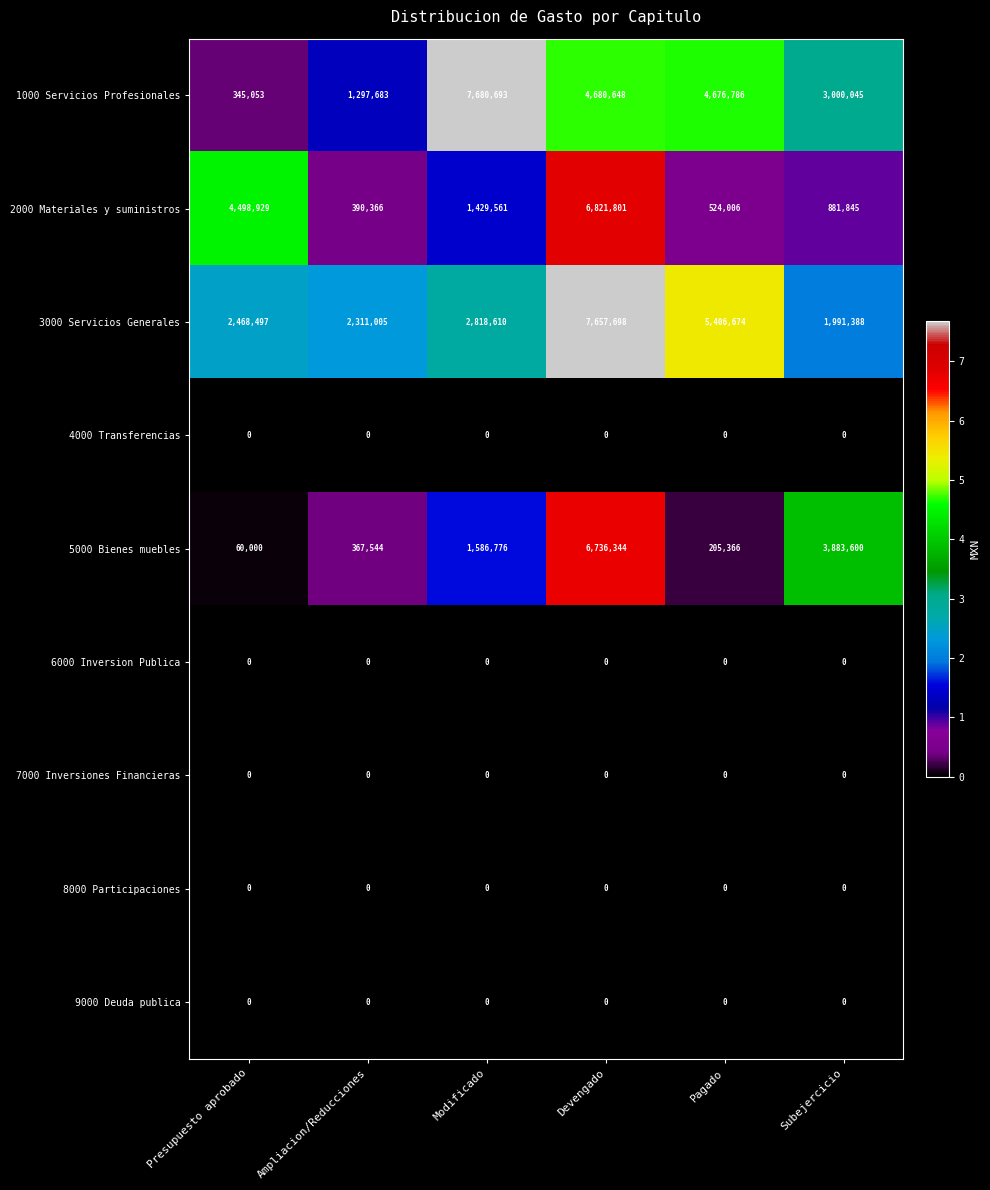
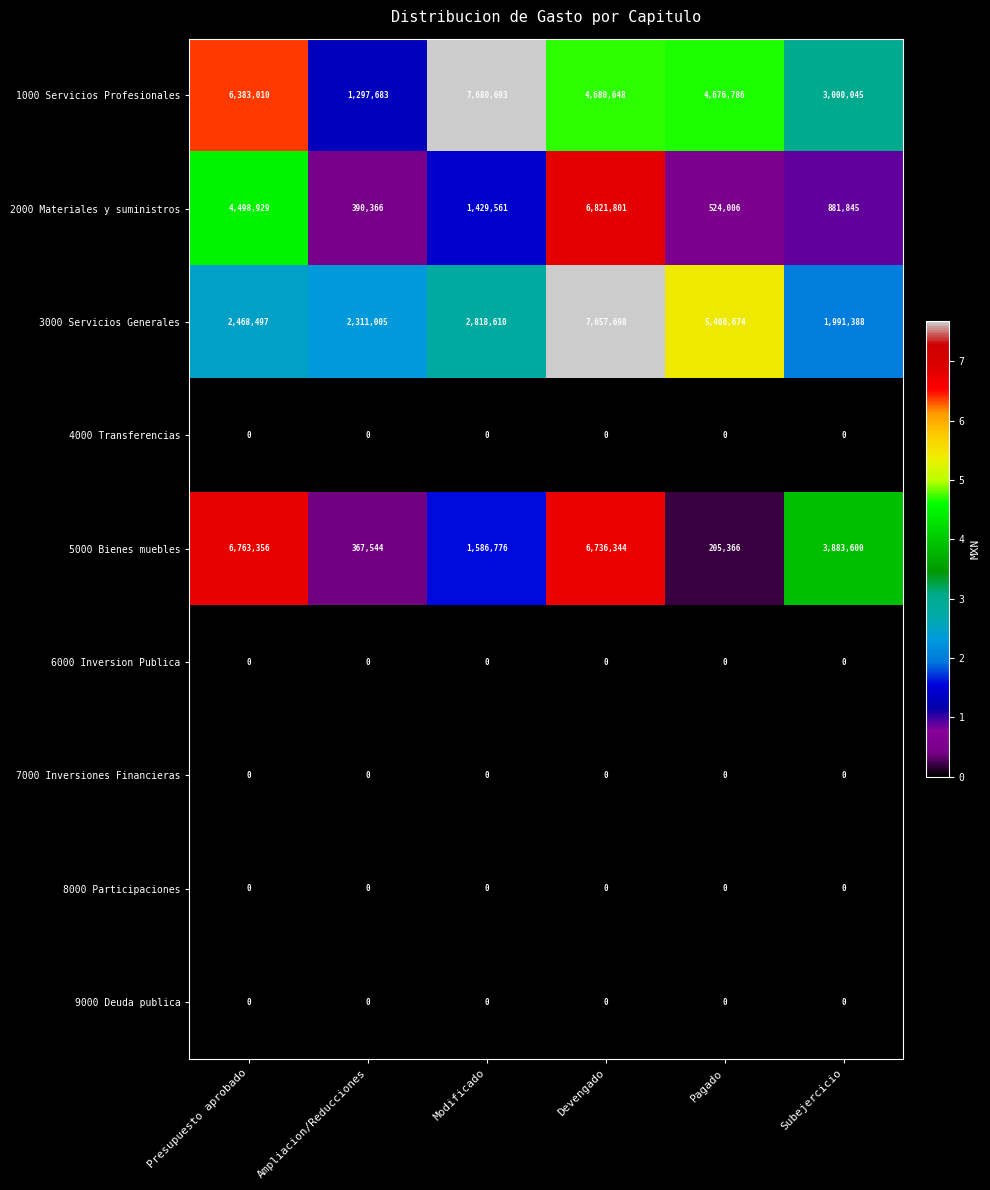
1000 Servicios Profesionales, Presupuesto aprobado: 345,053 -> 6,383,010
5000 Bienes muebles, Presupuesto aprobado: 60,000 -> 6,763,356
